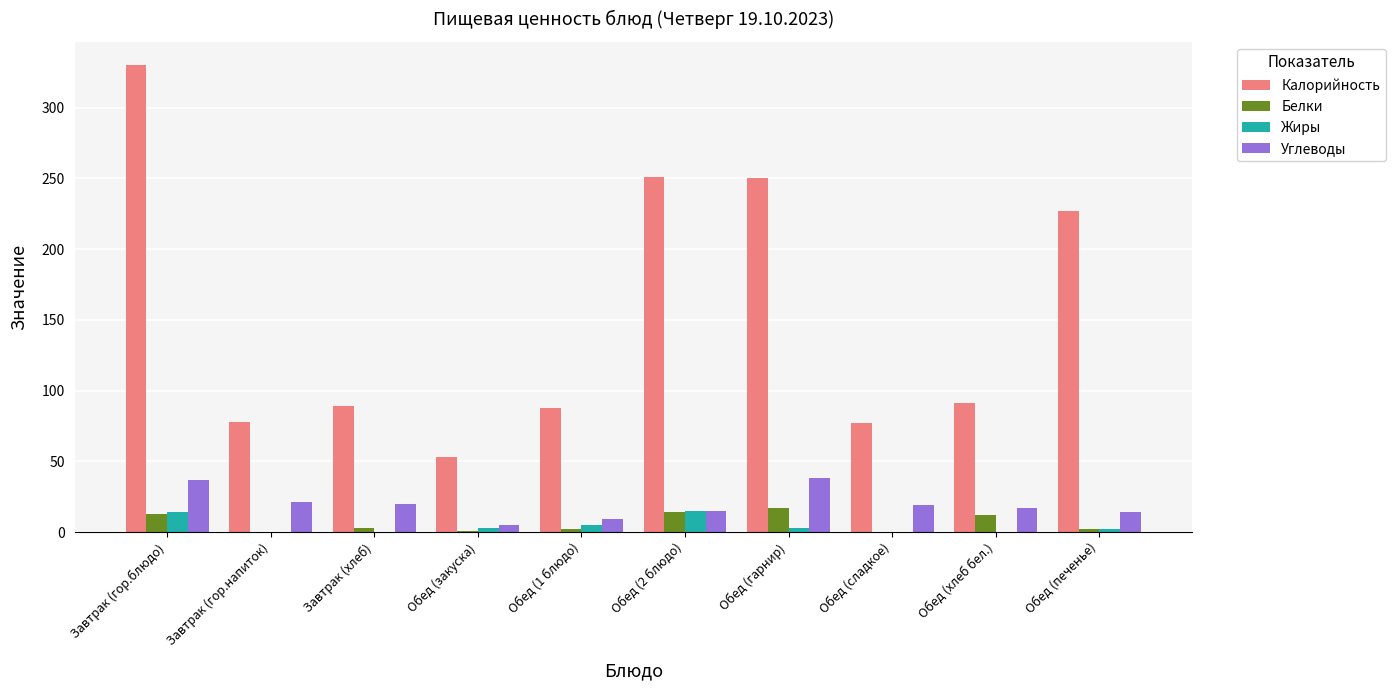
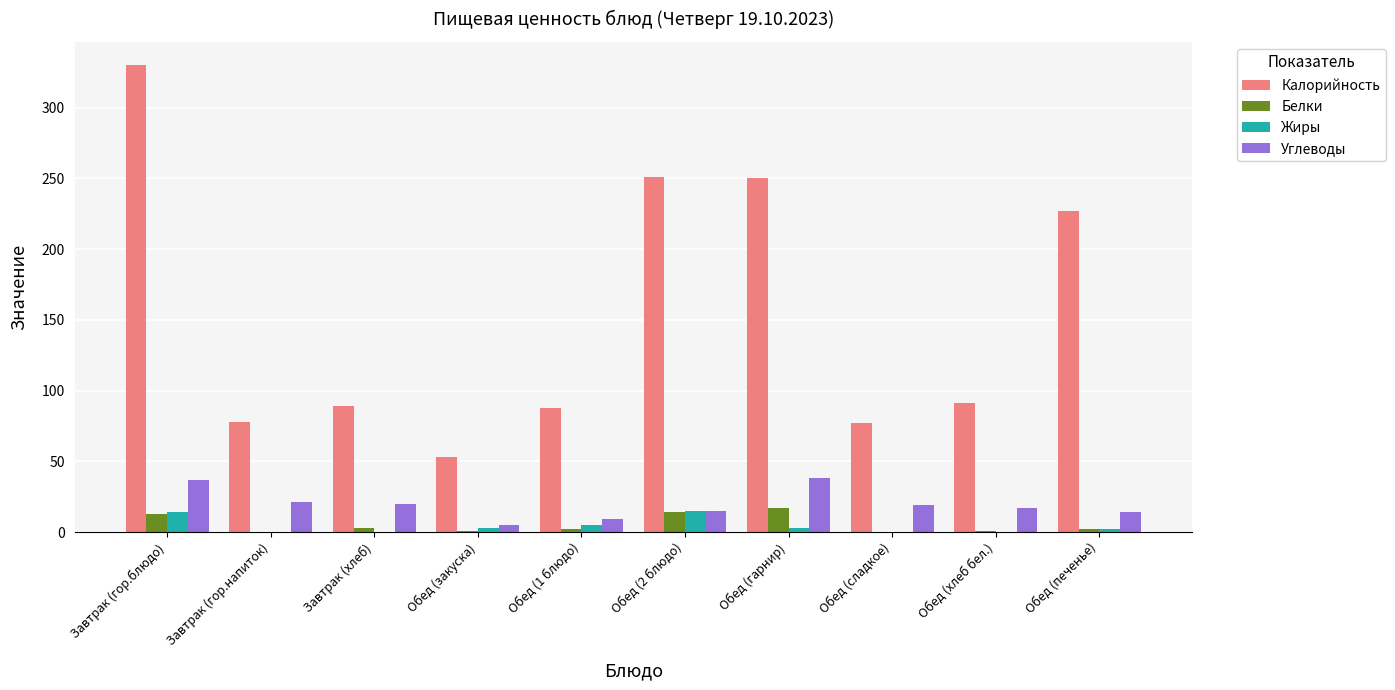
Белки, Обед (хлеб бел.): 12 -> 1
